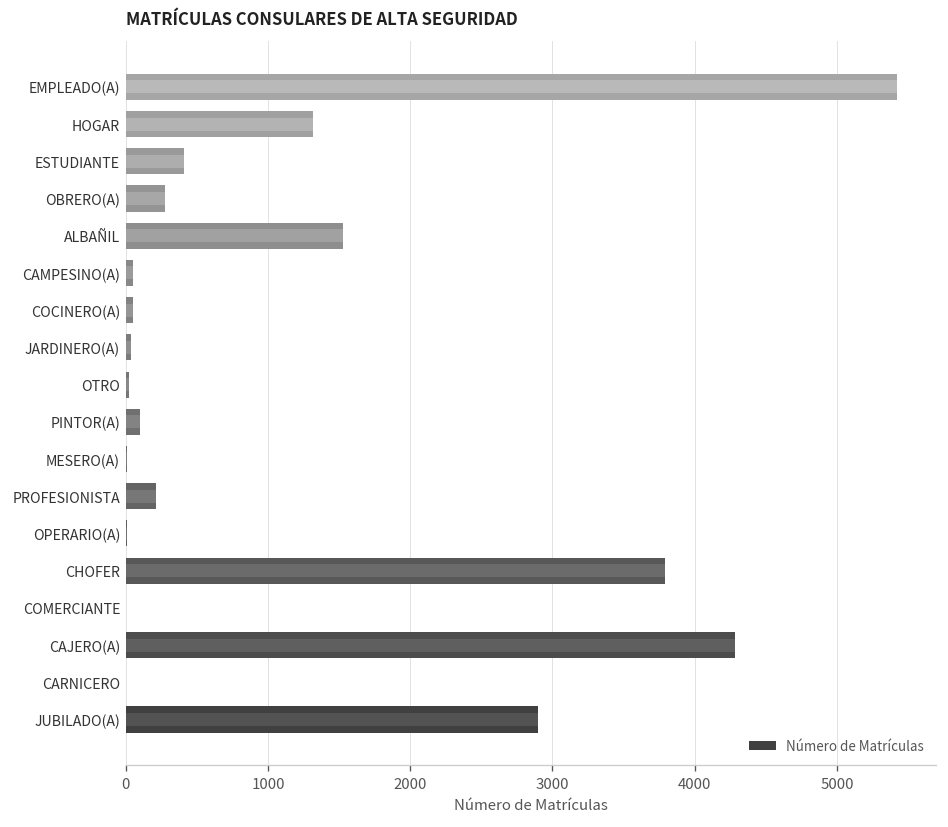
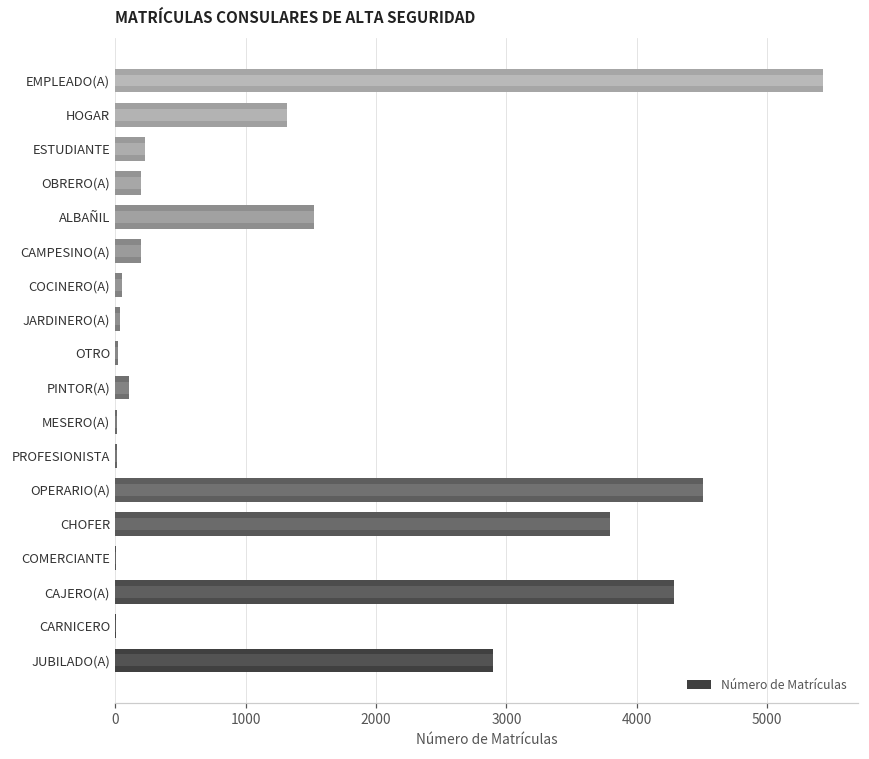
Número de Matrículas, ESTUDIANTE: 410 -> 230
Número de Matrículas, OBRERO(A): 280 -> 190
Número de Matrículas, CAMPESINO(A): 50 -> 190
Número de Matrículas, PROFESIONISTA: 210 -> 10
Número de Matrículas, OPERARIO(A): 10 -> 4510
